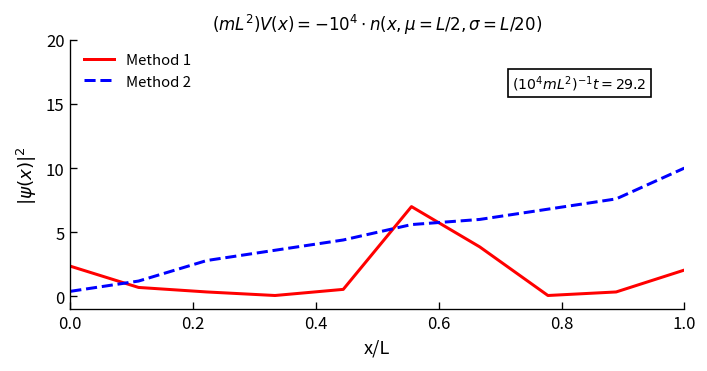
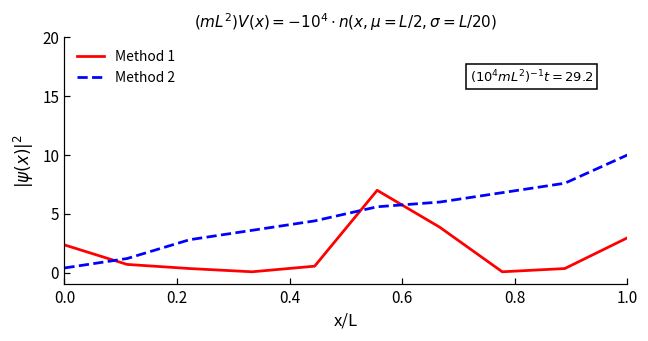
Method 1, 1.0: 2.1 -> 3.0
